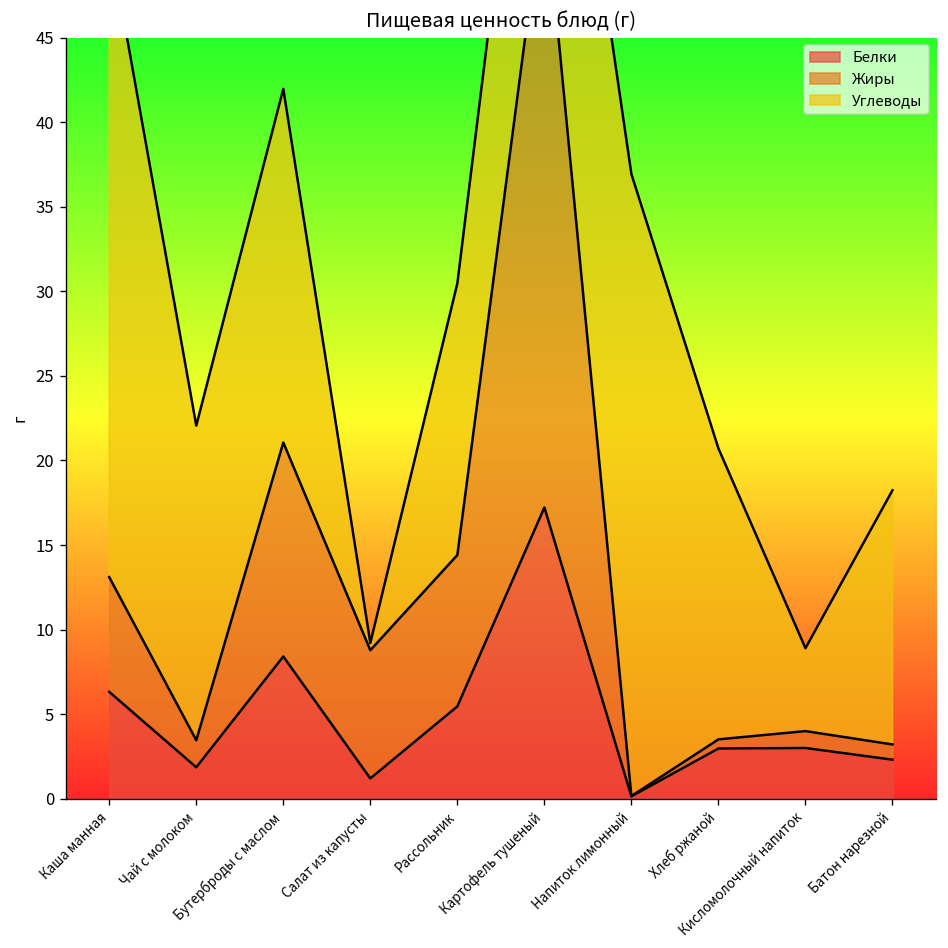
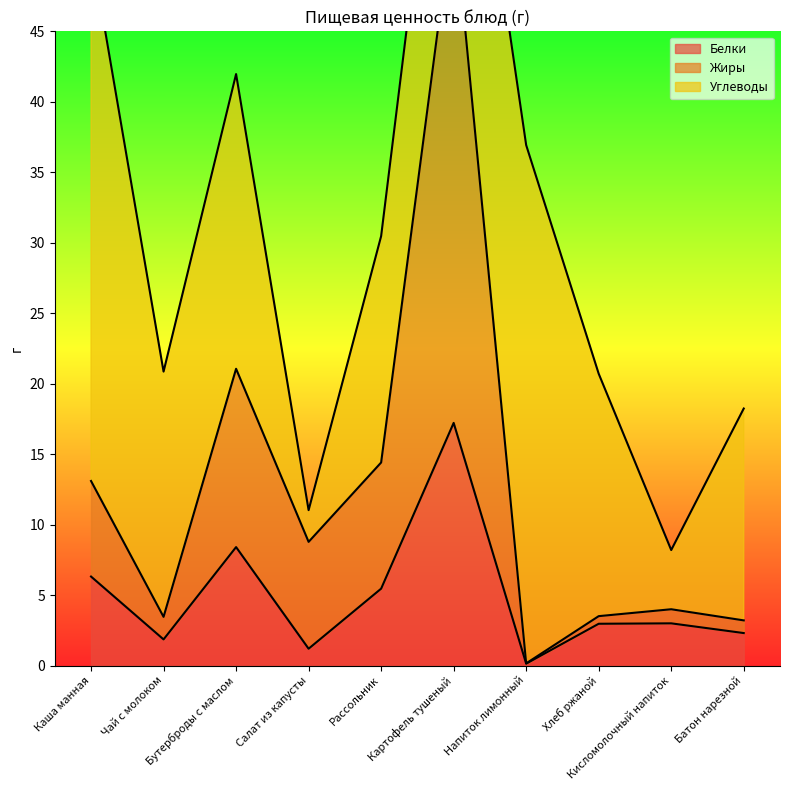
Углеводы, Чай с молоком: 18.6 -> 17.4
Углеводы, Салат из капусты: 0.4 -> 2.3
Углеводы, Кисломолочный напиток: 4.9 -> 4.2
